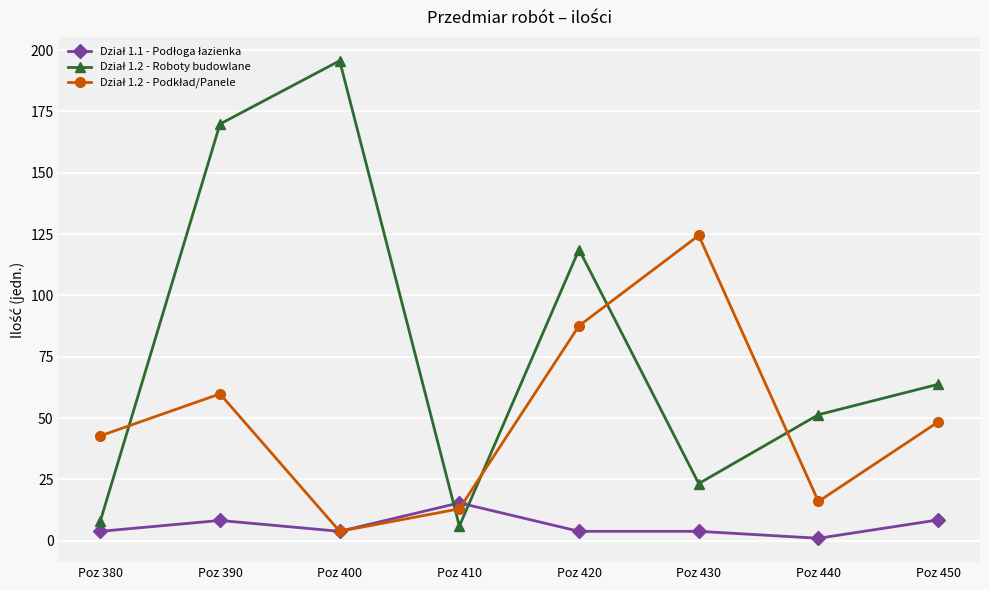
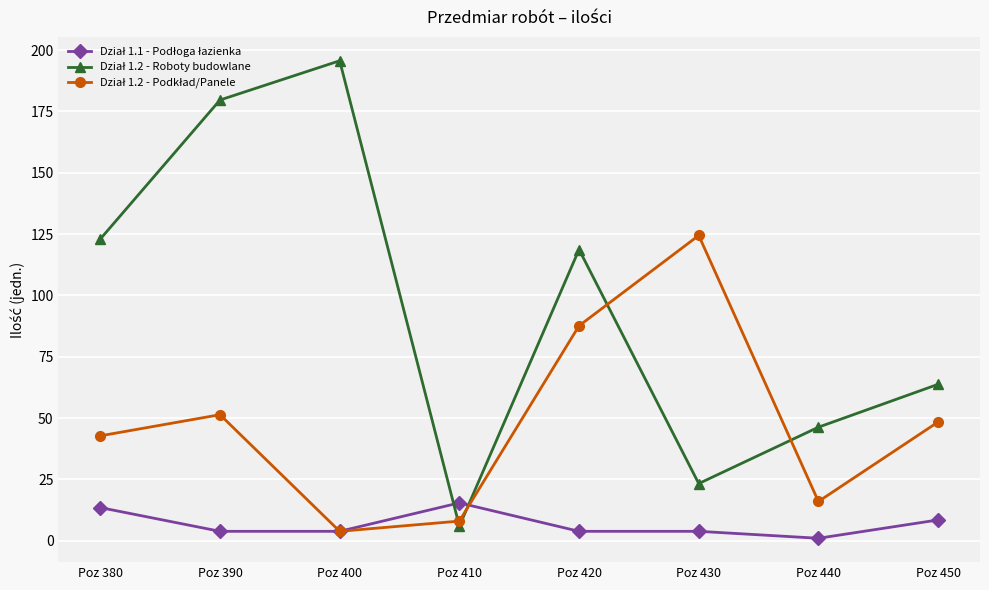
Dział 1.1 - Podłoga łazienka, Poz 380: 4 -> 14
Dział 1.2 - Roboty budowlane, Poz 380: 8 -> 123
Dział 1.1 - Podłoga łazienka, Poz 390: 8 -> 4
Dział 1.2 - Roboty budowlane, Poz 390: 170 -> 180
Dział 1.2 - Podkład/Panele, Poz 390: 60 -> 51
Dział 1.2 - Podkład/Panele, Poz 410: 13 -> 8
Dział 1.2 - Roboty budowlane, Poz 440: 51 -> 46
